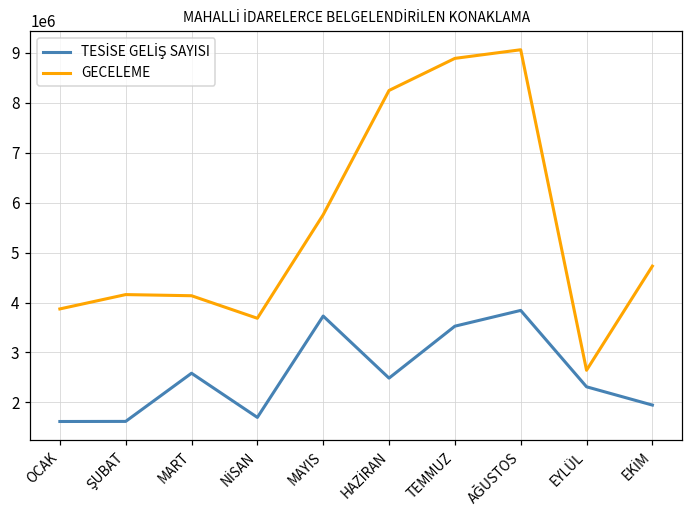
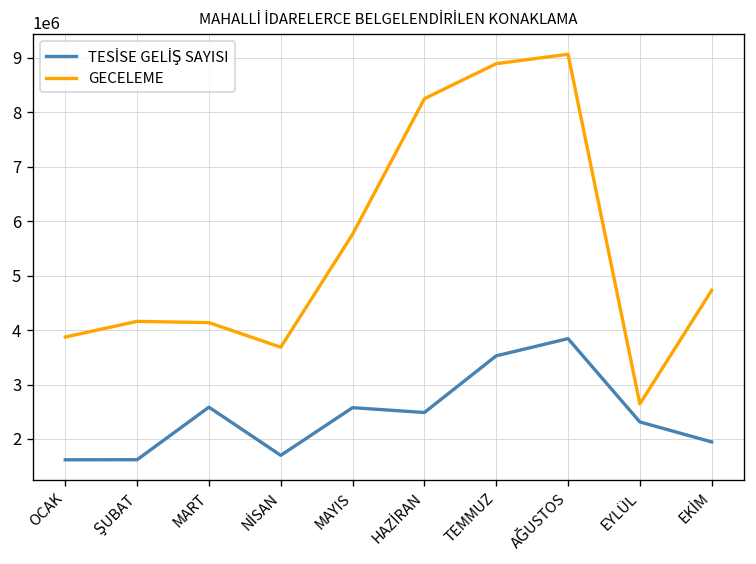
TESİSE GELİŞ SAYISI, MAYIS: 3700000 -> 2600000
